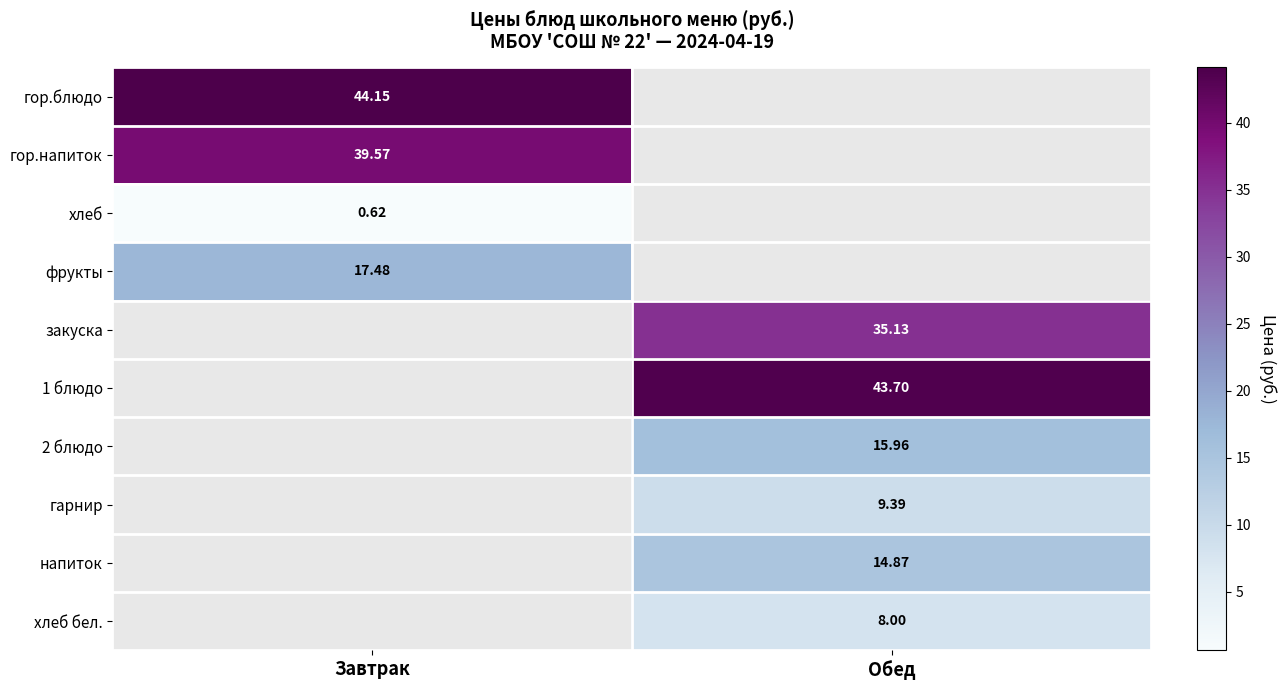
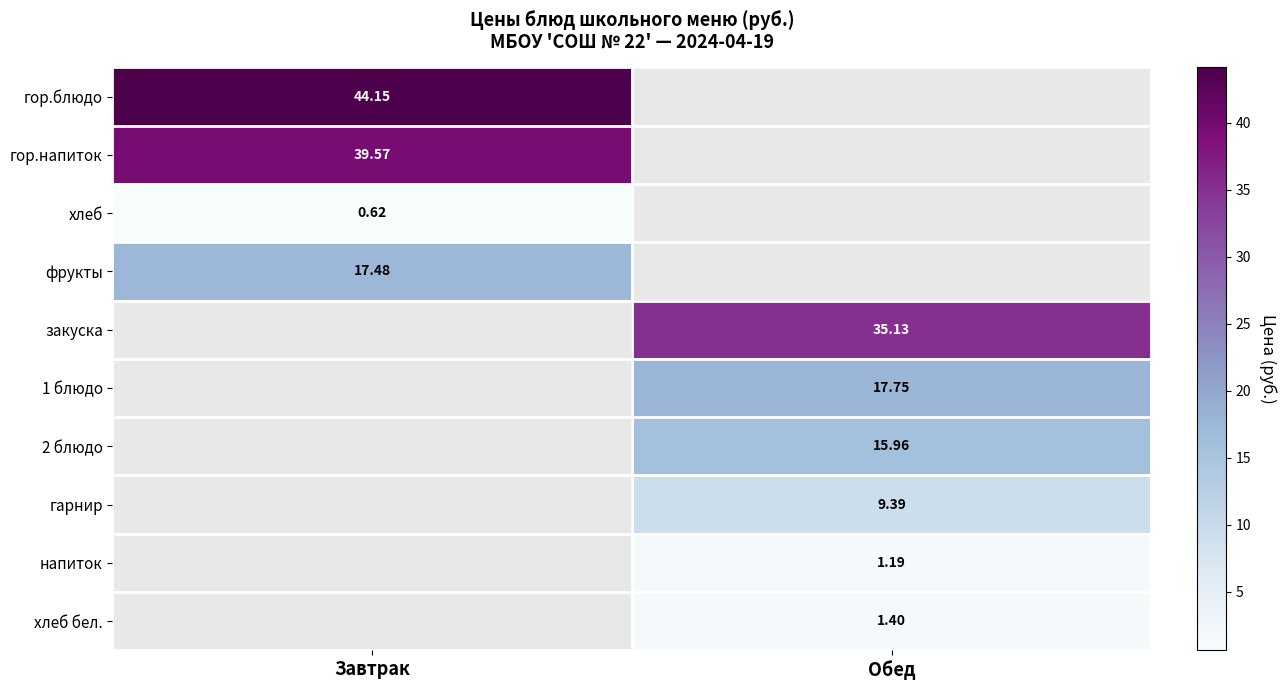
1 блюдо, Обед: 43.70 -> 17.75
напиток, Обед: 14.87 -> 1.19
хлеб бел., Обед: 8.00 -> 1.40
